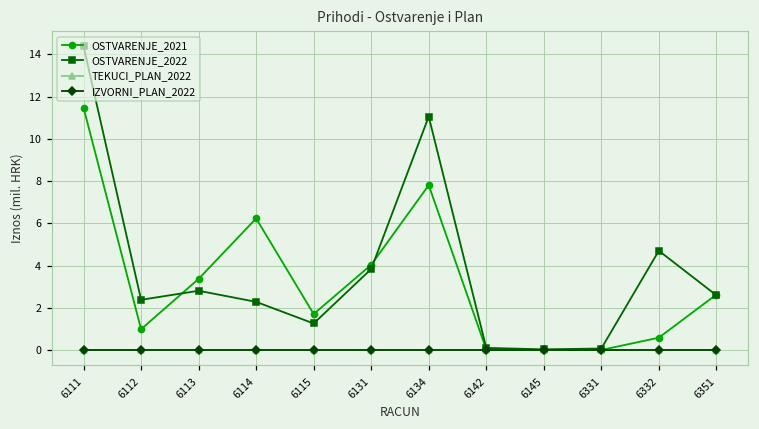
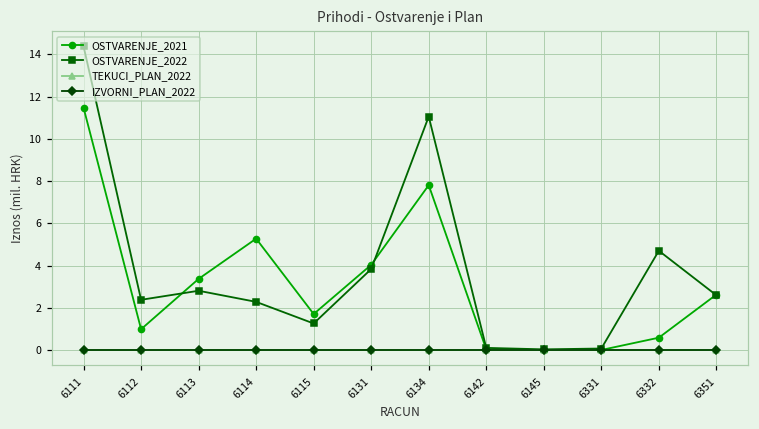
OSTVARENJE_2021, 6114: 6.2 -> 5.3
